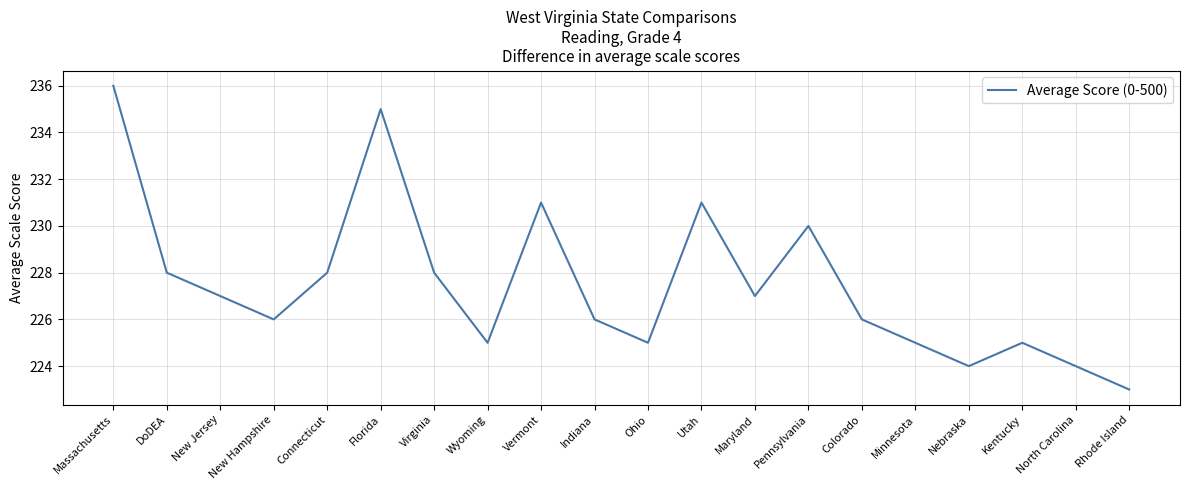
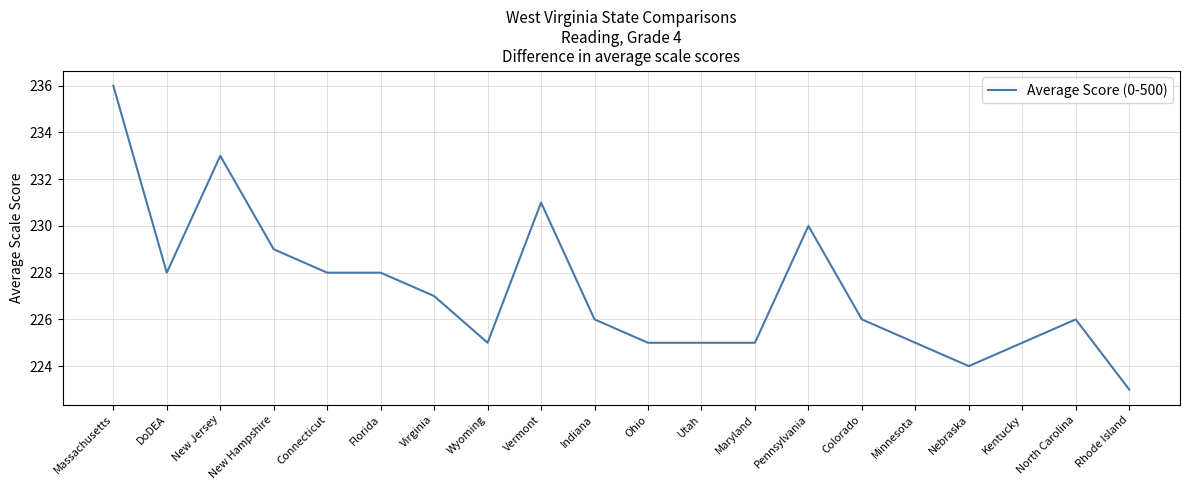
New Jersey: 227 -> 233
New Hampshire: 226 -> 229
Florida: 235 -> 228
Virginia: 228 -> 227
Utah: 231 -> 225
Maryland: 227 -> 225
North Carolina: 224 -> 226
